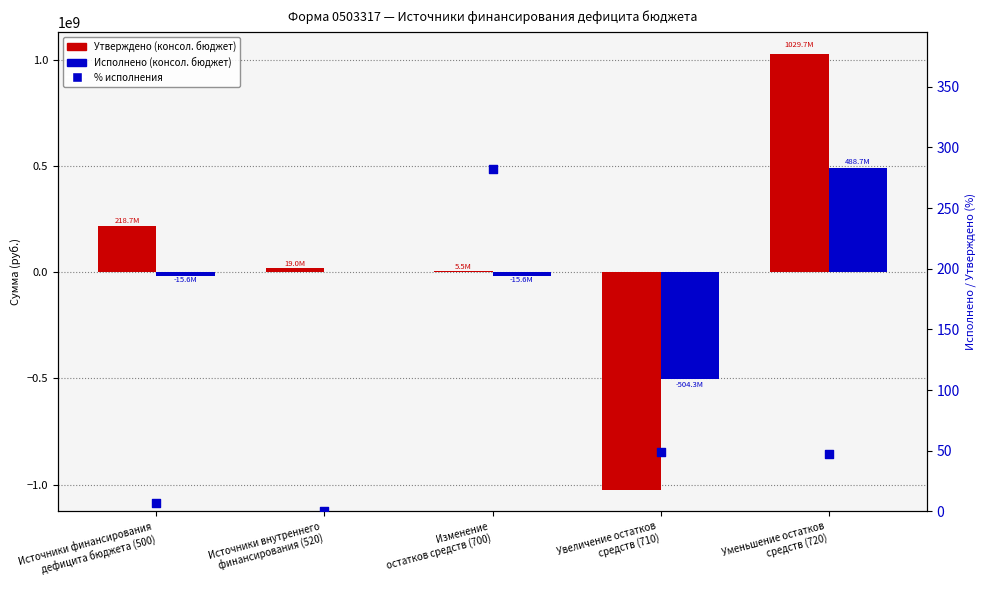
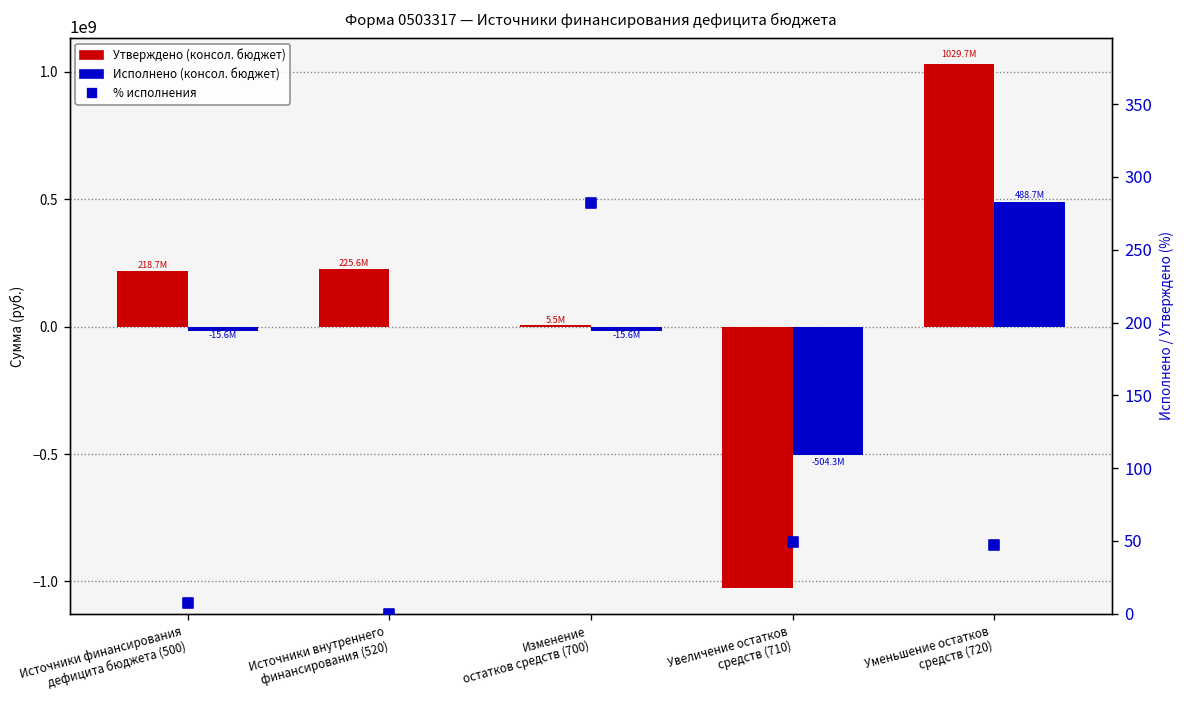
Утверждено (консол. бюджет), Источники внутреннего финансирования (520): 19.0M -> 225.6M
